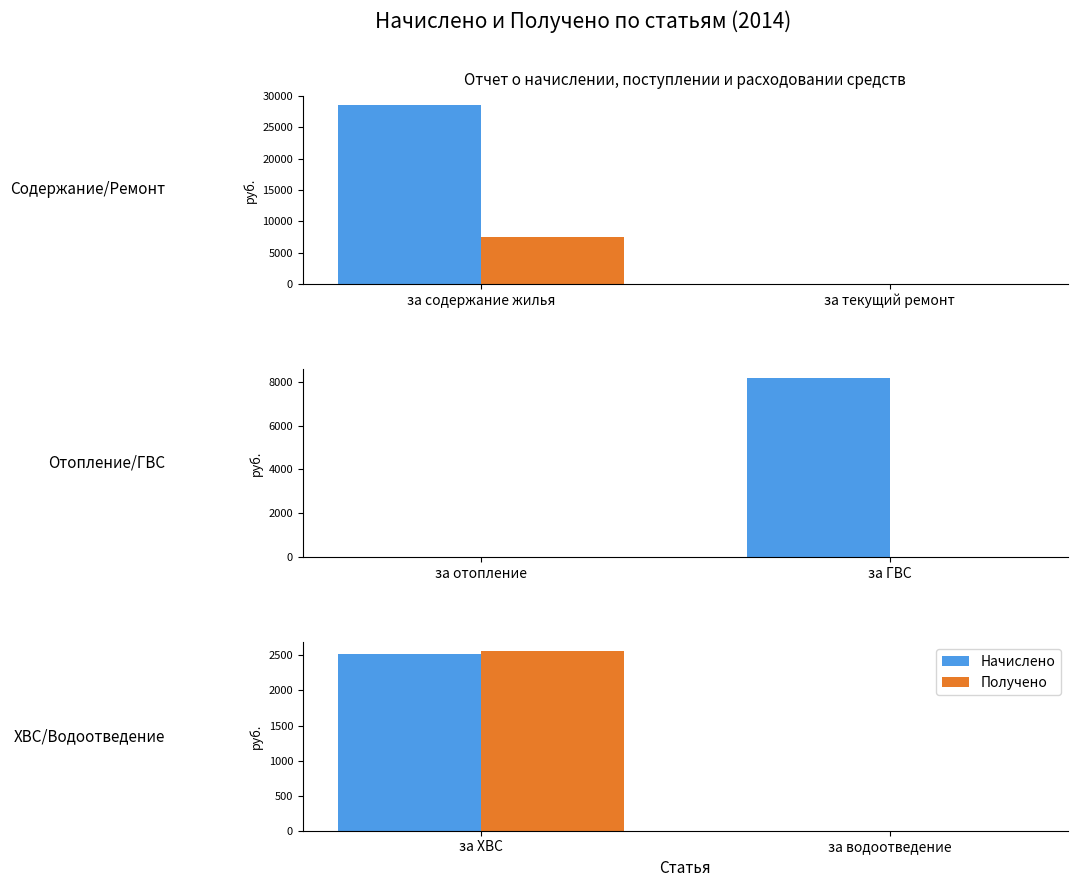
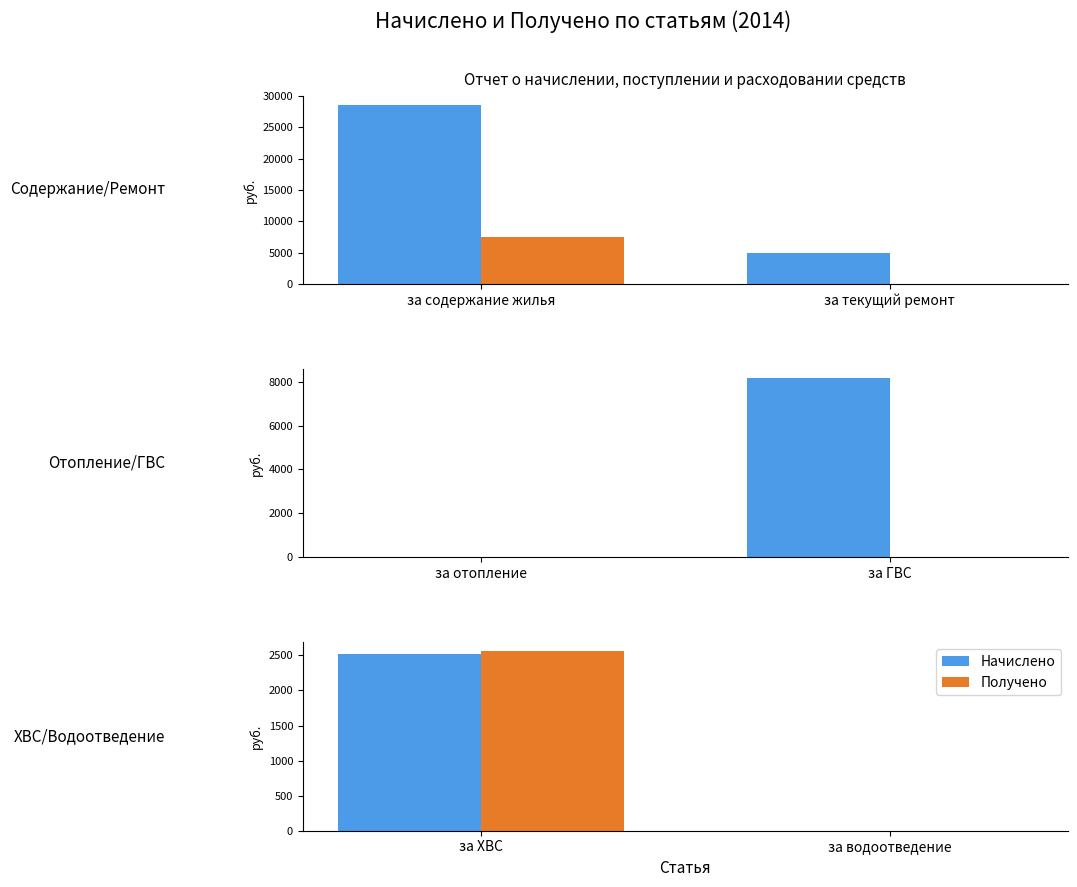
Отчет о начислении, поступлении и расходовании средств, Начислено, за текущий ремонт: 0 -> 5000
